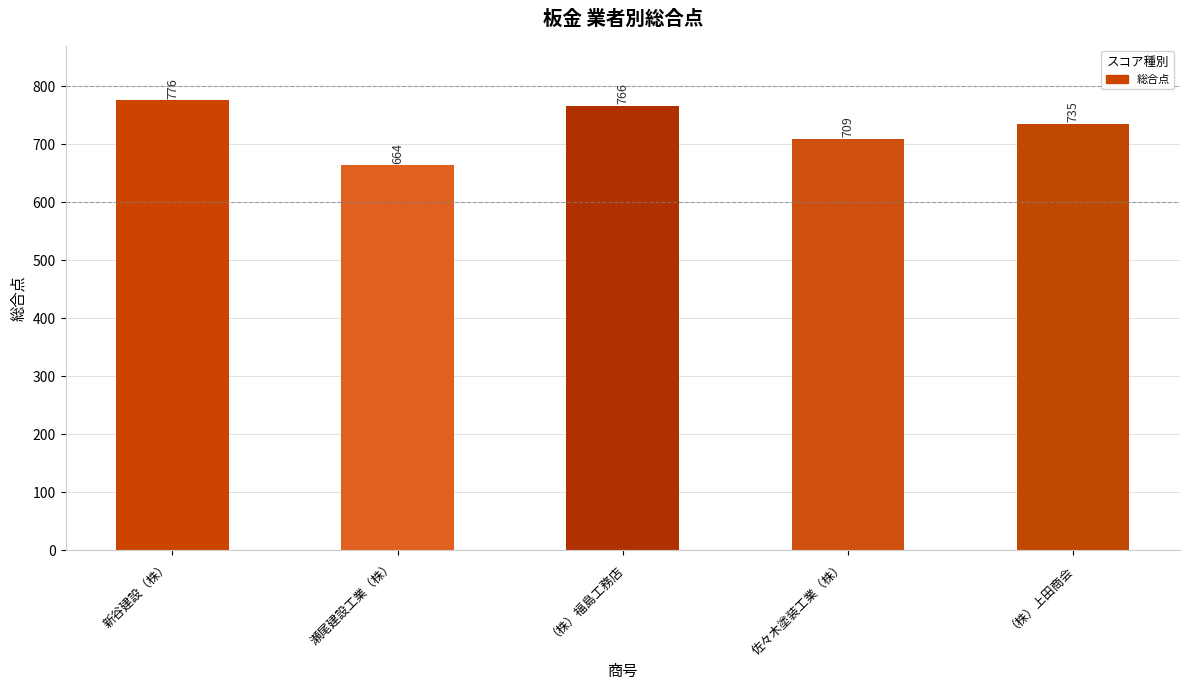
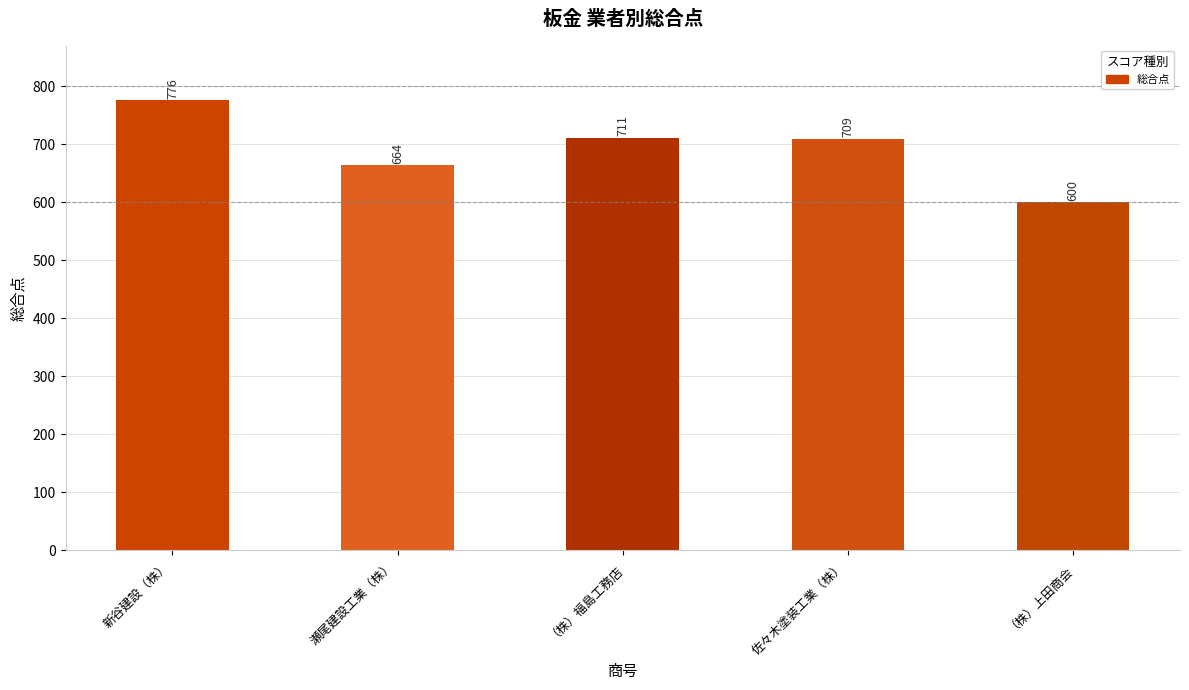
（株）福島工務店: 766 -> 711
（株）上田商会: 735 -> 600
